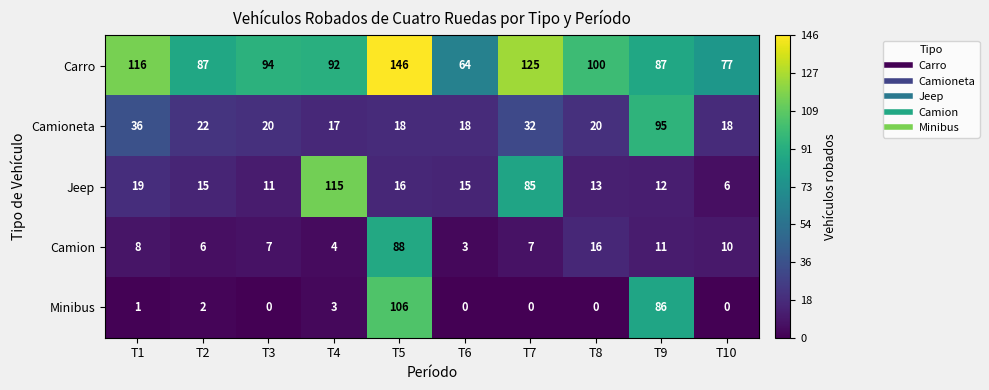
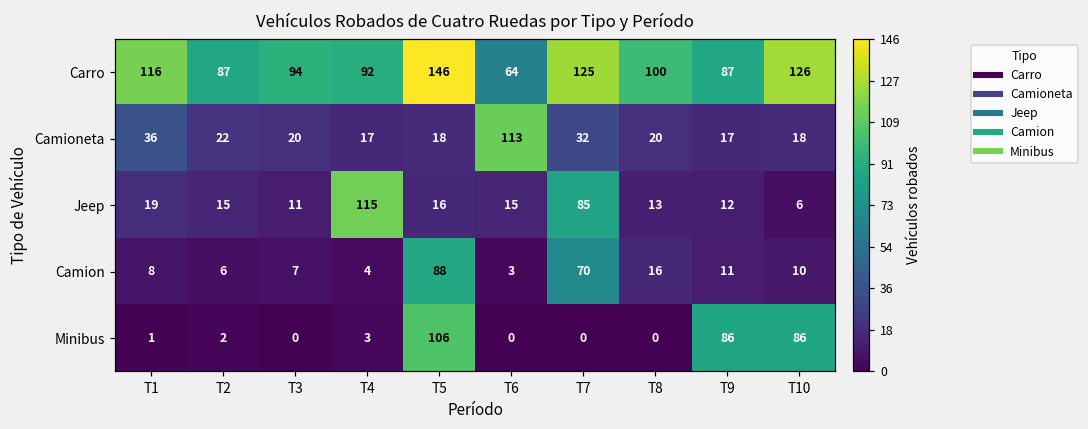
Carro, T10: 77 -> 126
Camioneta, T6: 18 -> 113
Camioneta, T9: 95 -> 17
Camion, T7: 7 -> 70
Minibus, T10: 0 -> 86
